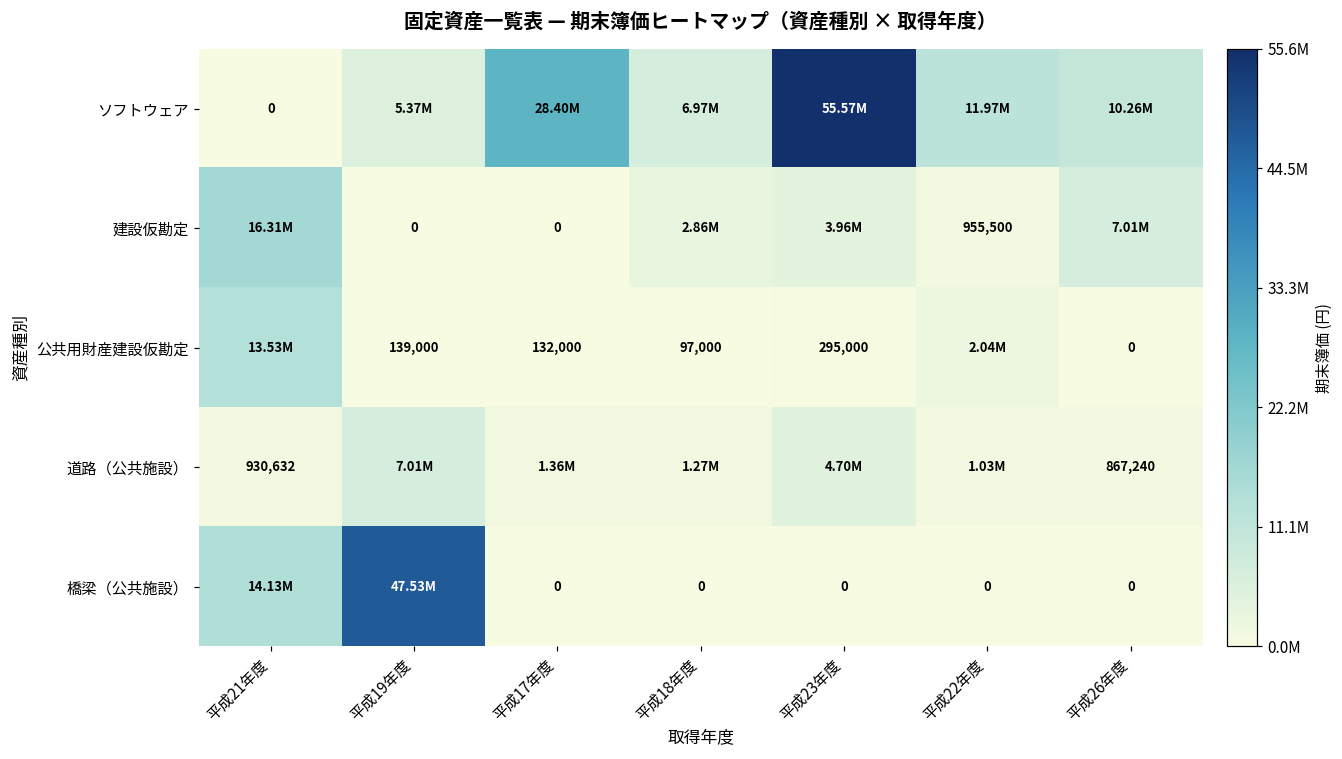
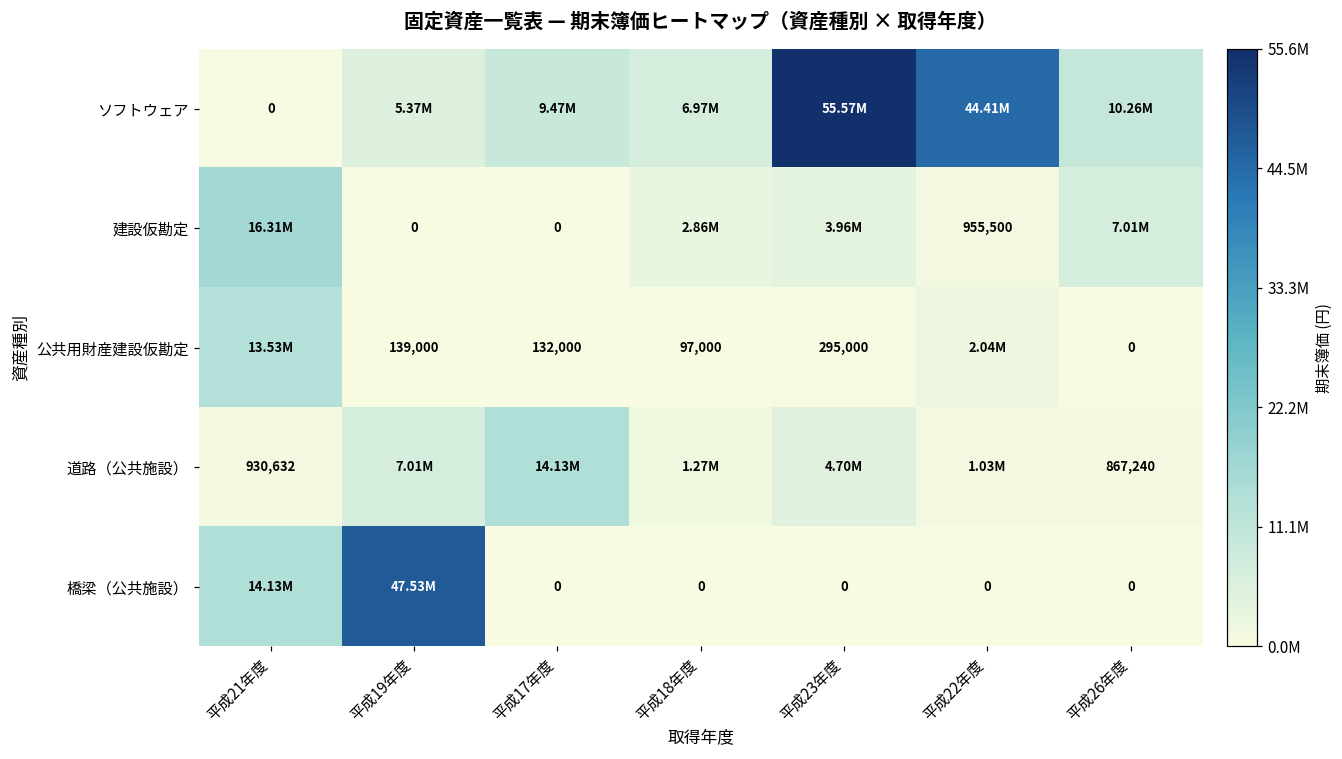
ソフトウェア, 平成17年度: 28.40M -> 9.47M
ソフトウェア, 平成22年度: 11.97M -> 44.41M
道路（公共施設）, 平成17年度: 1.36M -> 14.13M
